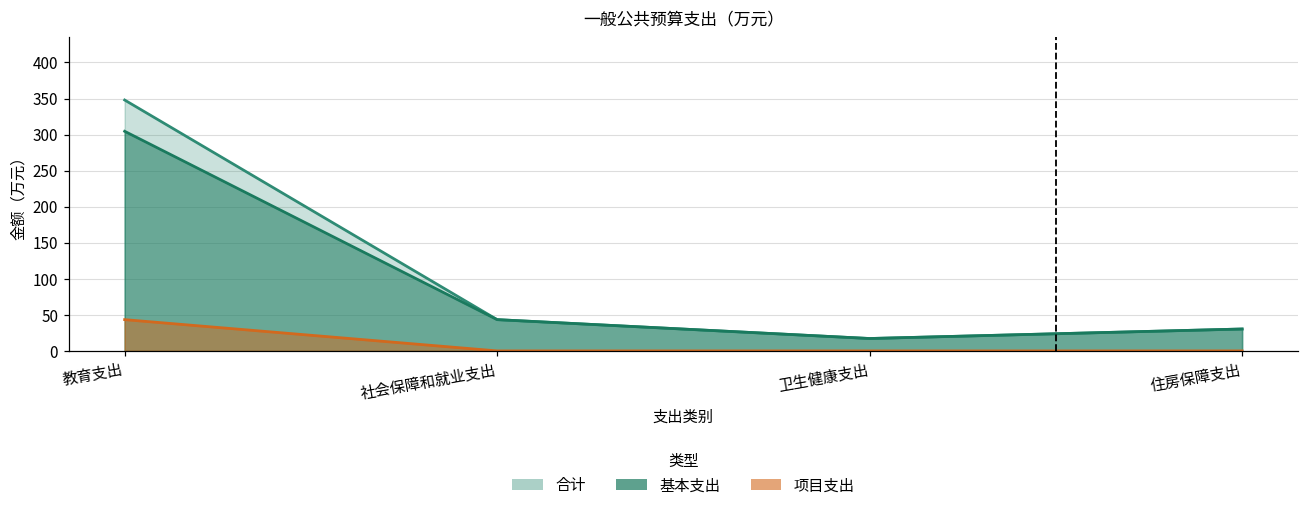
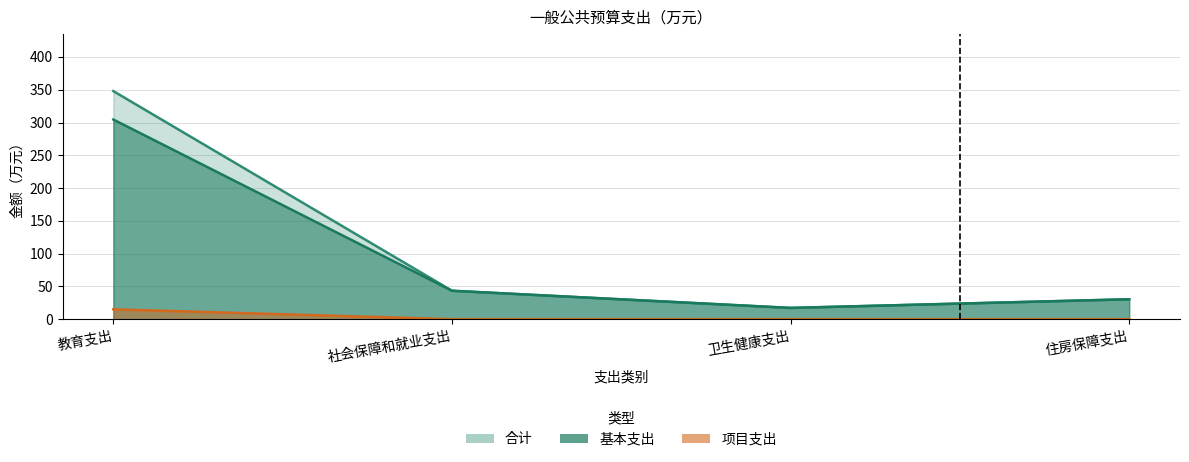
项目支出, 教育支出: 40 -> 20
